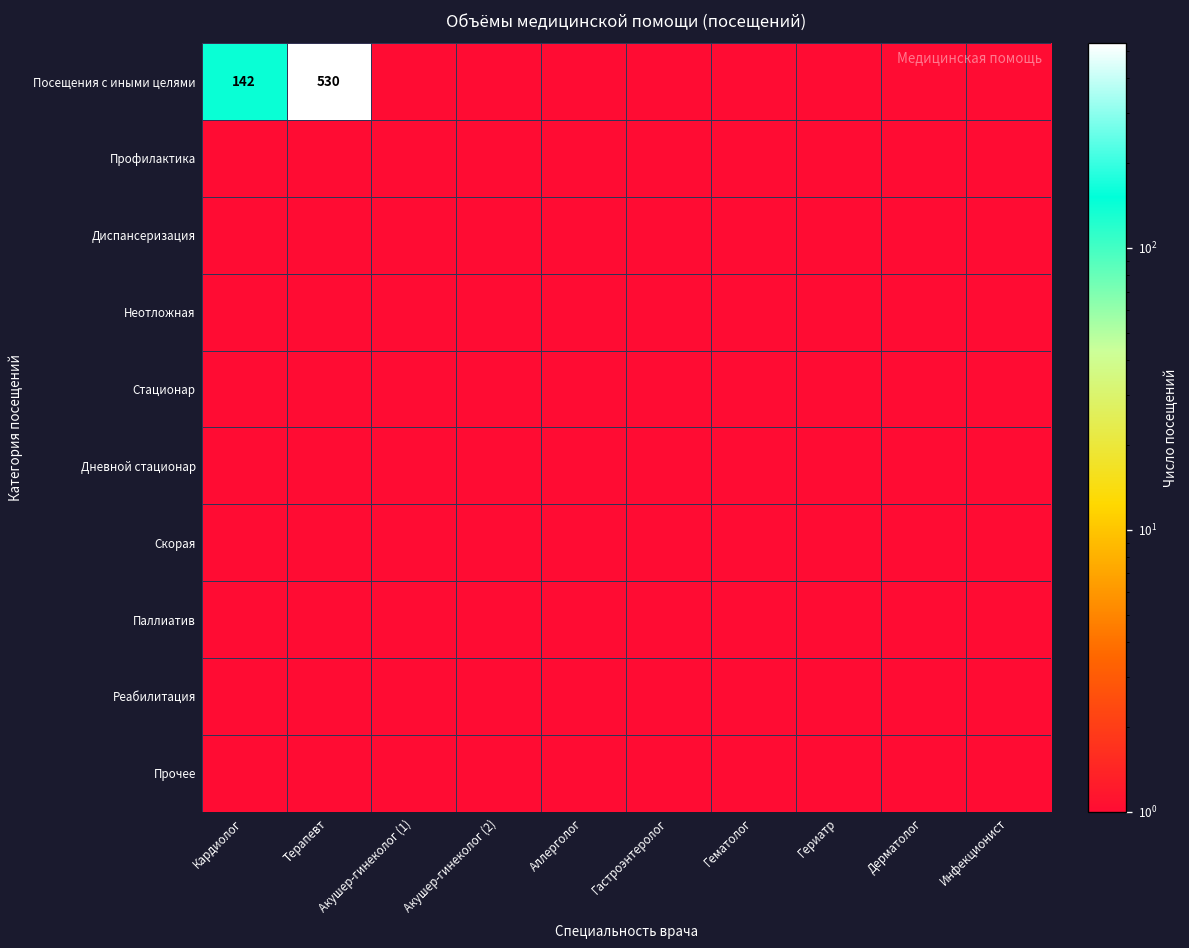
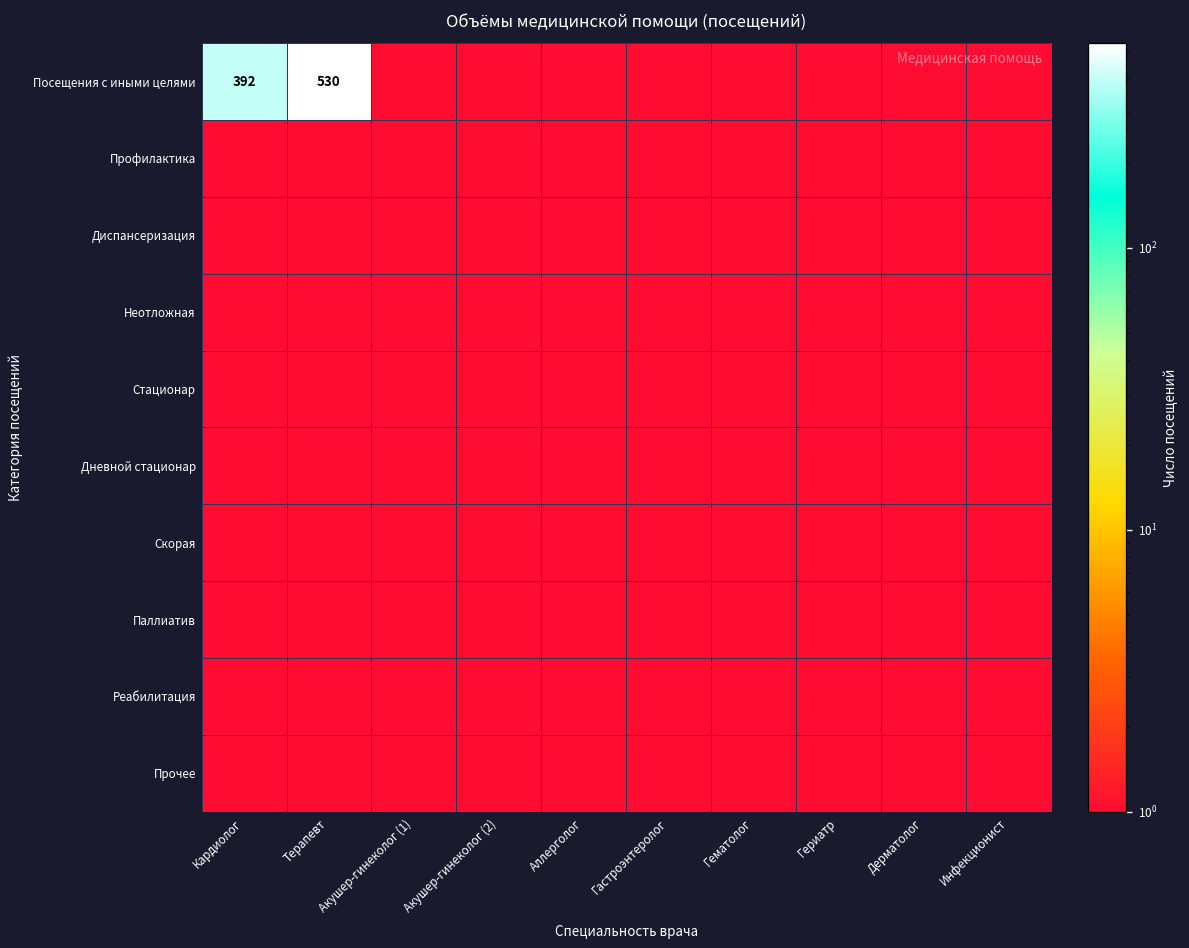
Посещения с иными целями, Кардиолог: 142 -> 392
